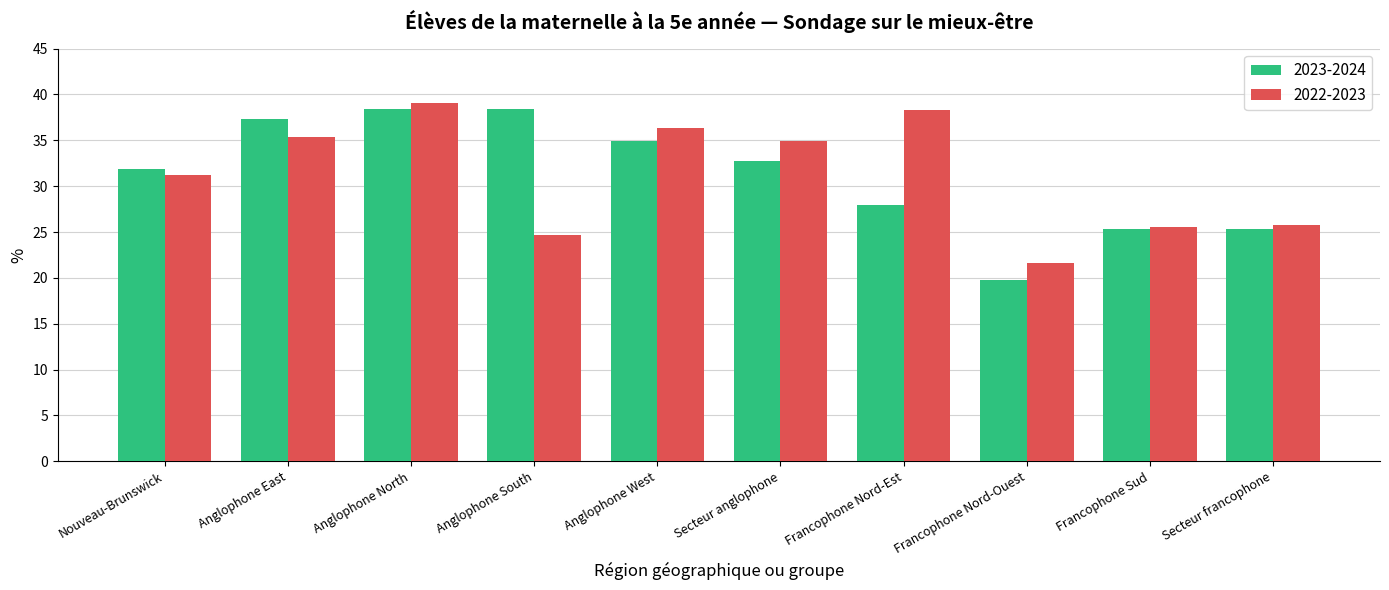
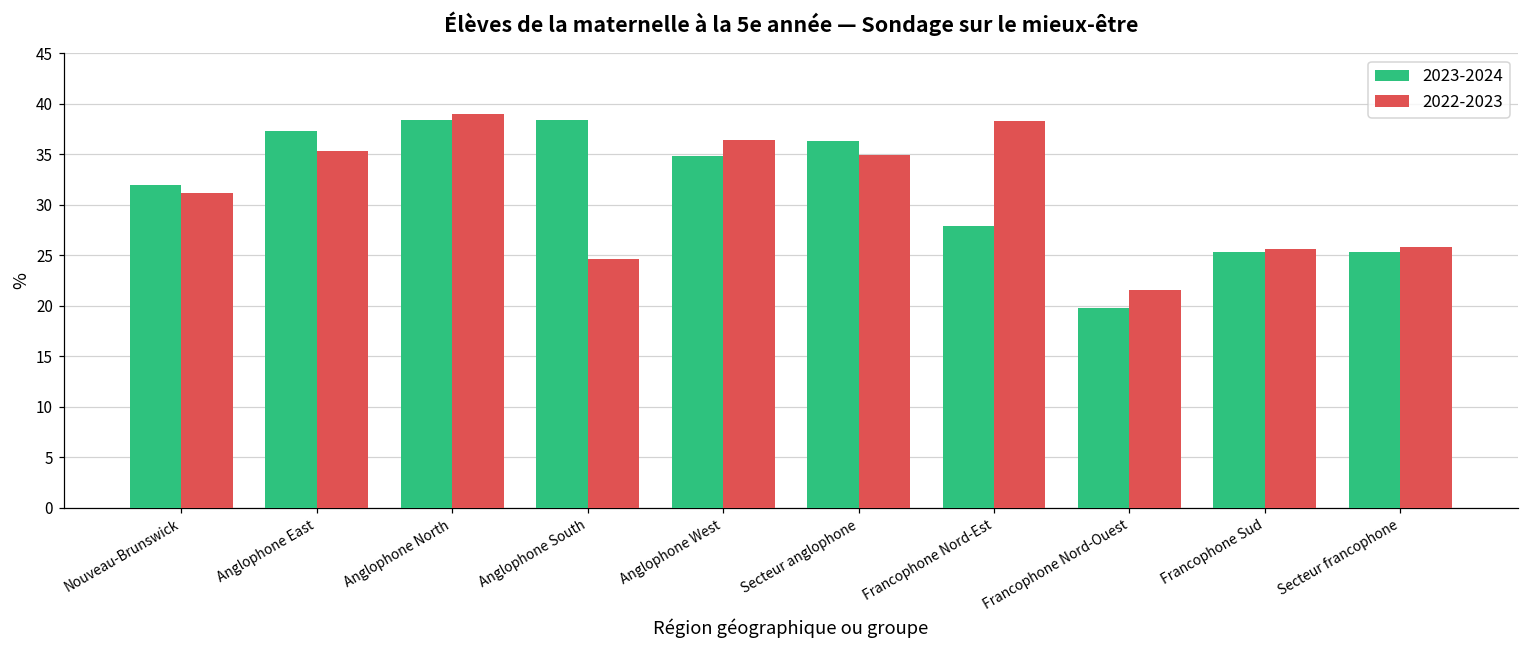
2023-2024, Secteur anglophone: 33 -> 36
